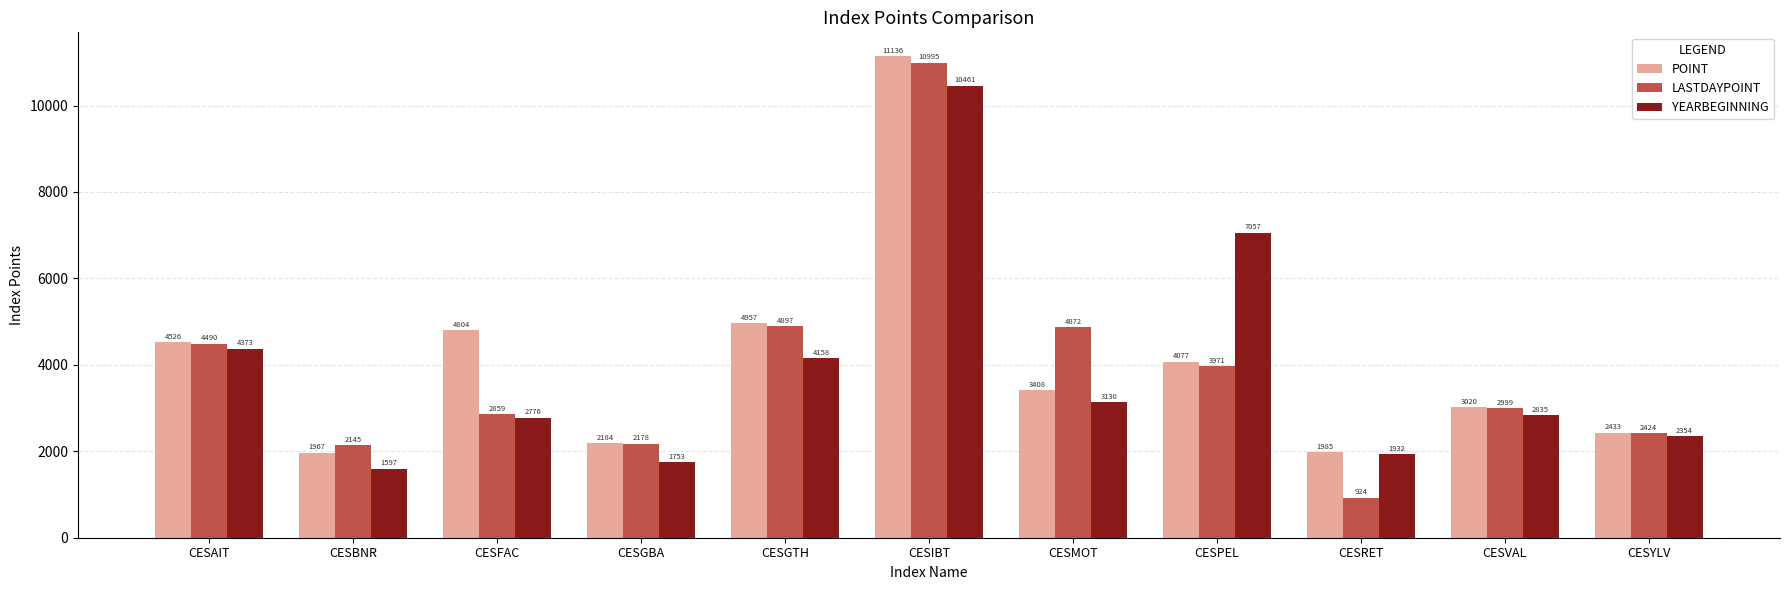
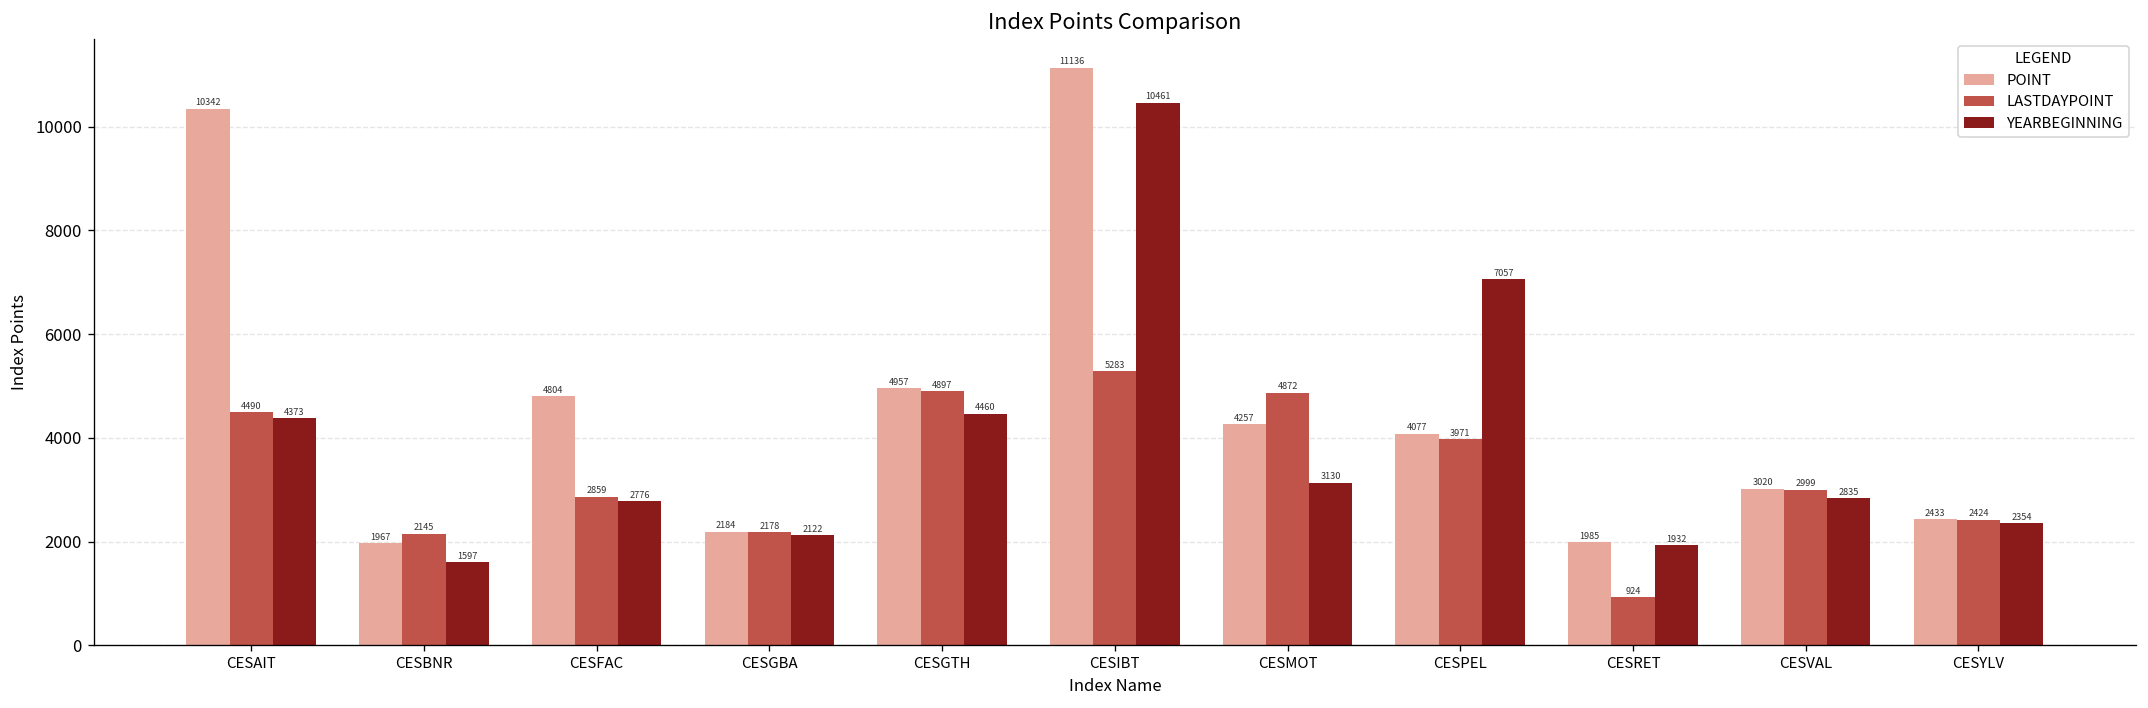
POINT, CESAIT: 4526 -> 10342
YEARBEGINNING, CESGBA: 1753 -> 2122
YEARBEGINNING, CESGTH: 4158 -> 4460
LASTDAYPOINT, CESIBT: 10995 -> 5283
POINT, CESMOT: 3408 -> 4257
